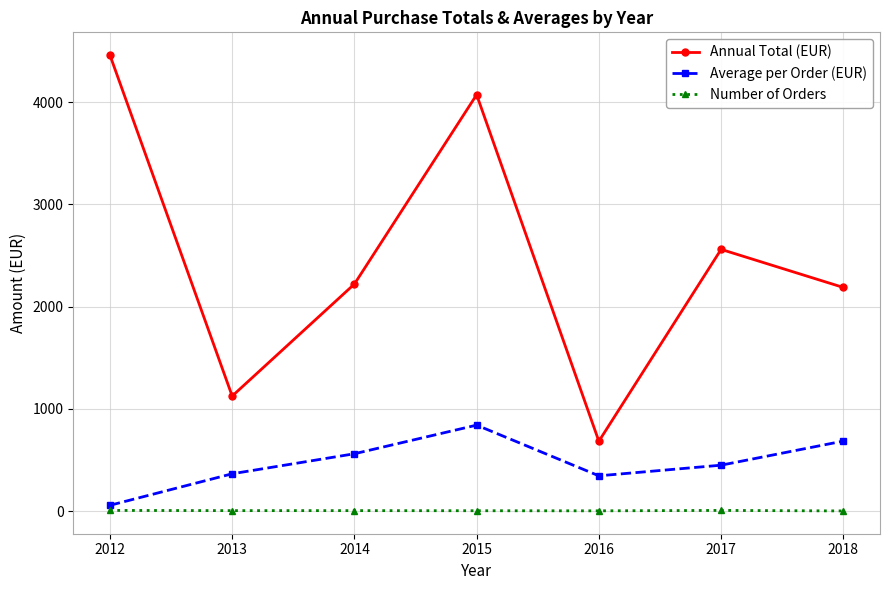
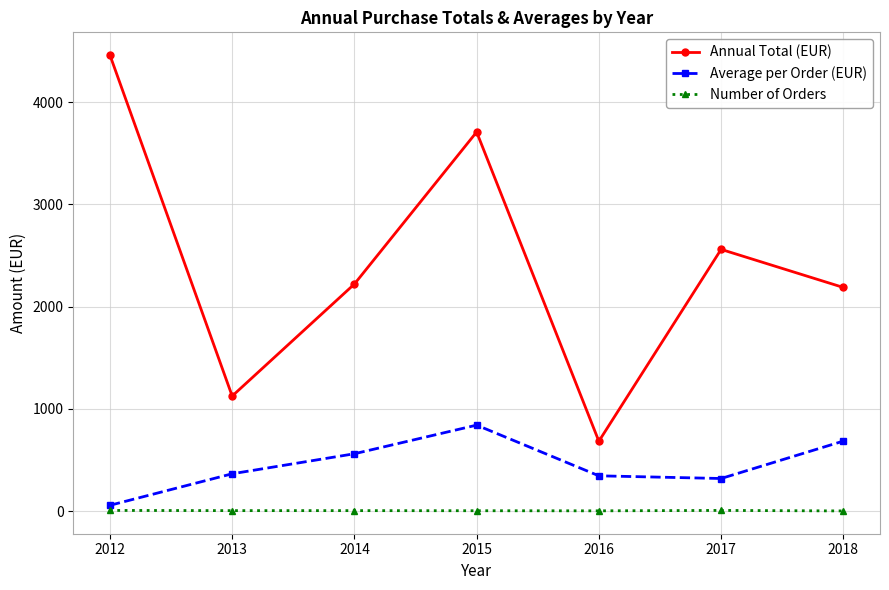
Annual Total (EUR), 2015: 4070 -> 3710
Average per Order (EUR), 2017: 450 -> 320
